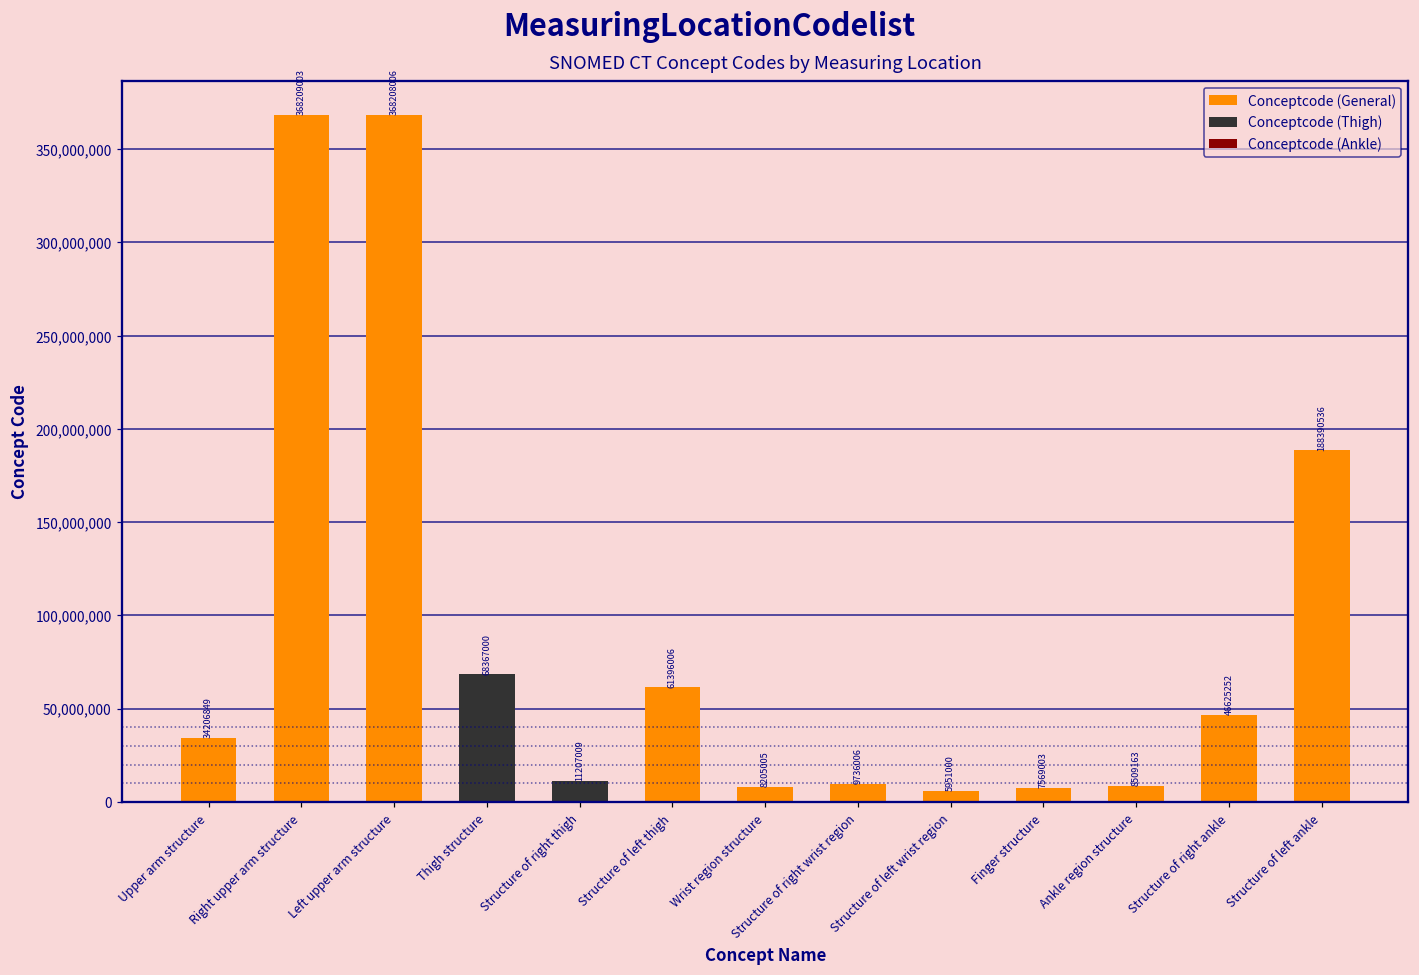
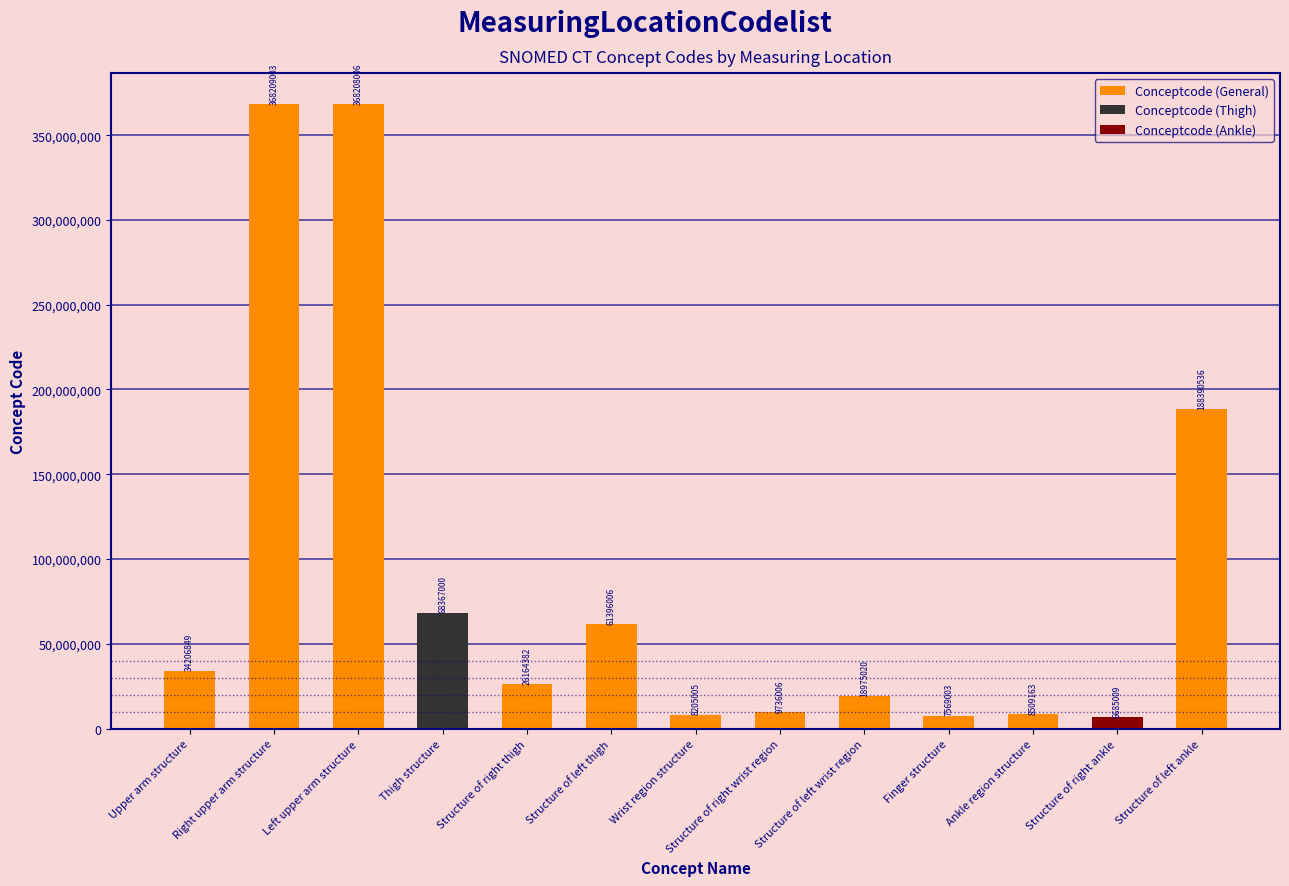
Structure of right thigh: 11207009 -> 26164382
Structure of left wrist region: 5951000 -> 18975020
Structure of right ankle: 46625252 -> 6685009
